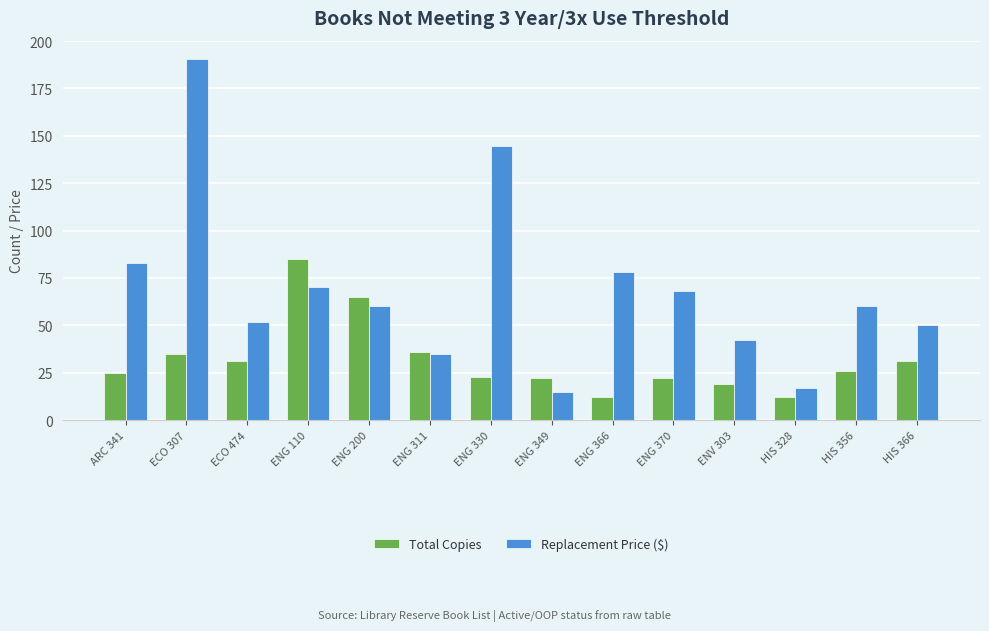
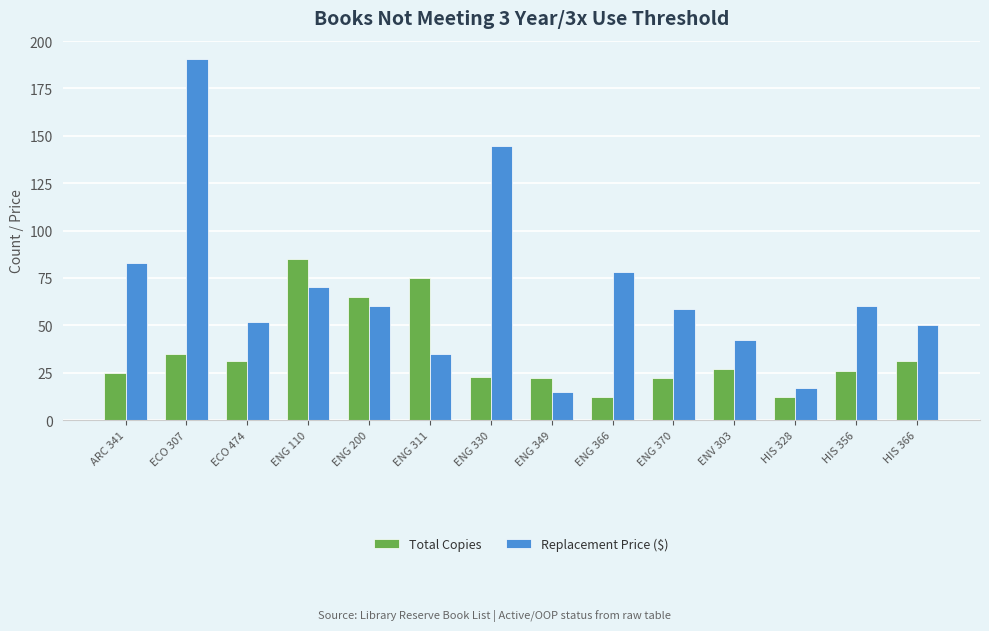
Total Copies, ENG 311: 36 -> 75
Replacement Price ($), ENG 370: 68 -> 59
Total Copies, ENV 303: 19 -> 27
